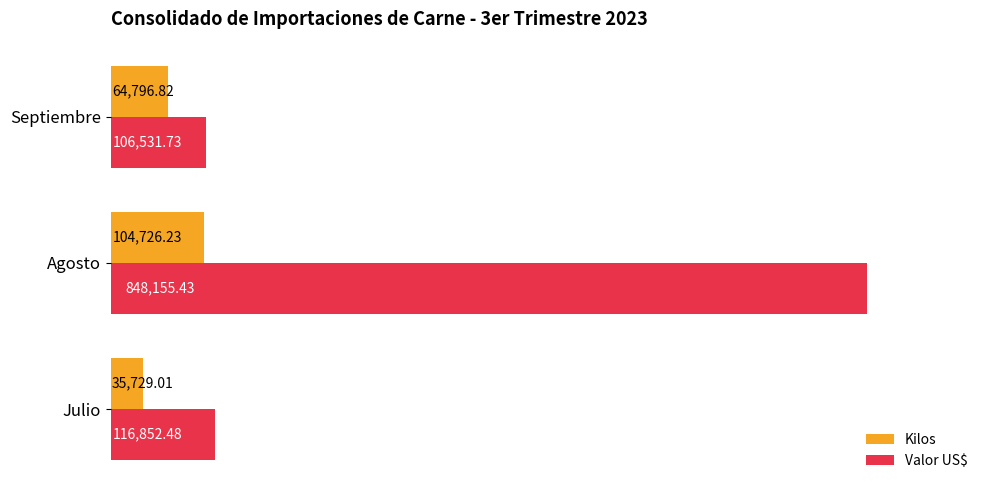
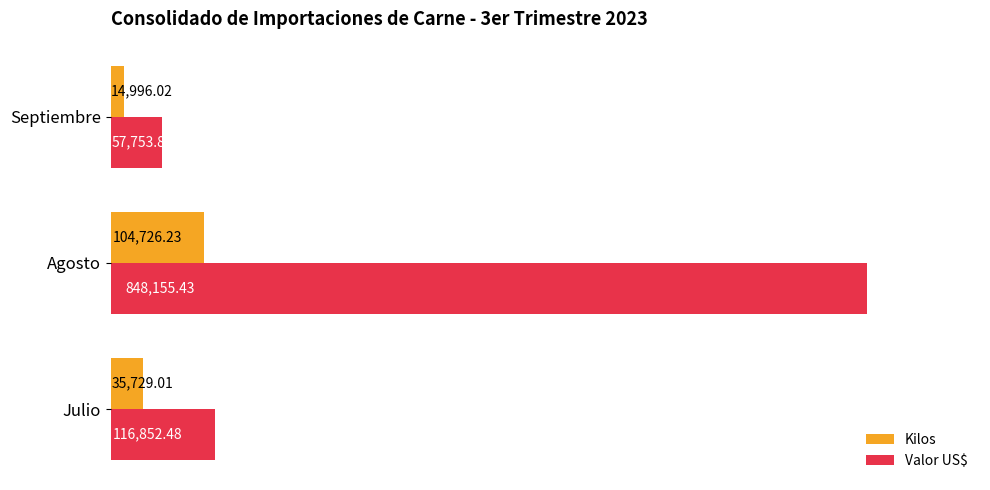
Kilos, Septiembre: 64,796.82 -> 14,996.02
Valor US$, Septiembre: 106,531.73 -> 57,753.84
